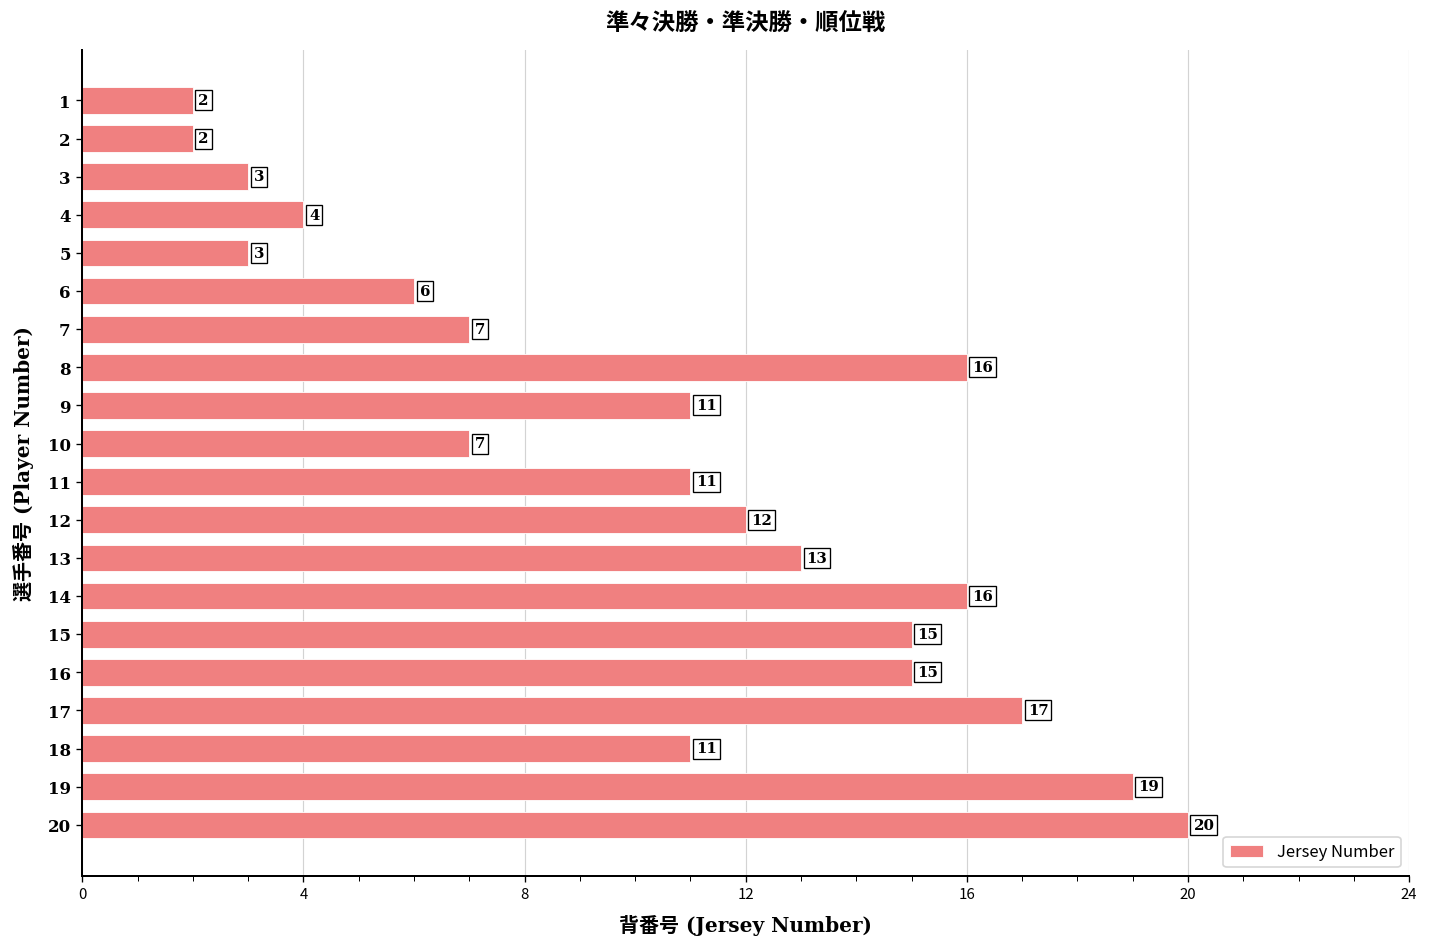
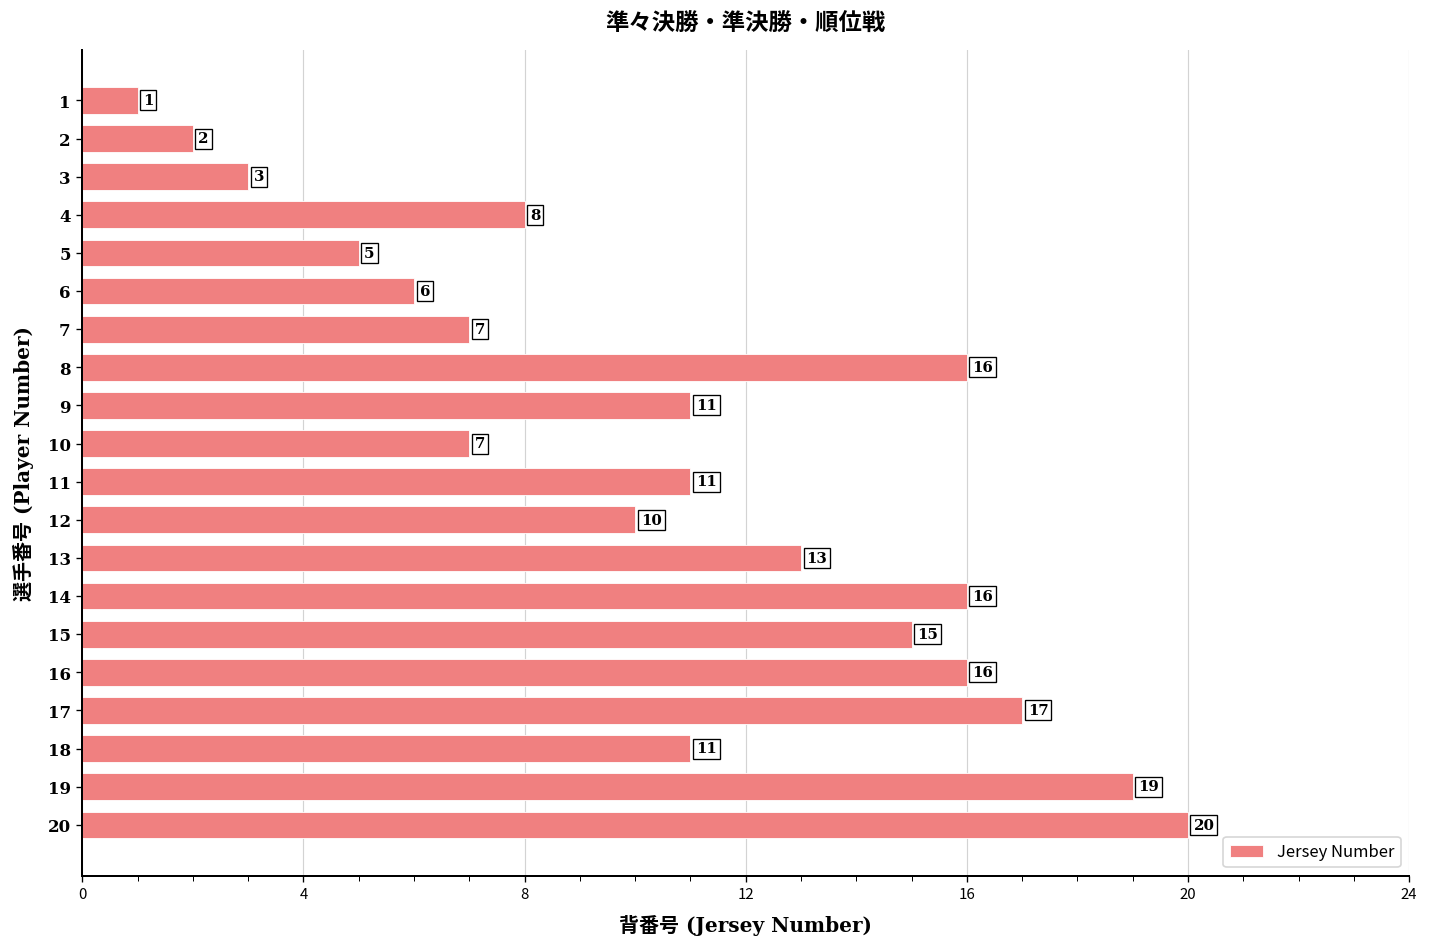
1: 2 -> 1
4: 4 -> 8
5: 3 -> 5
12: 12 -> 10
16: 15 -> 16
